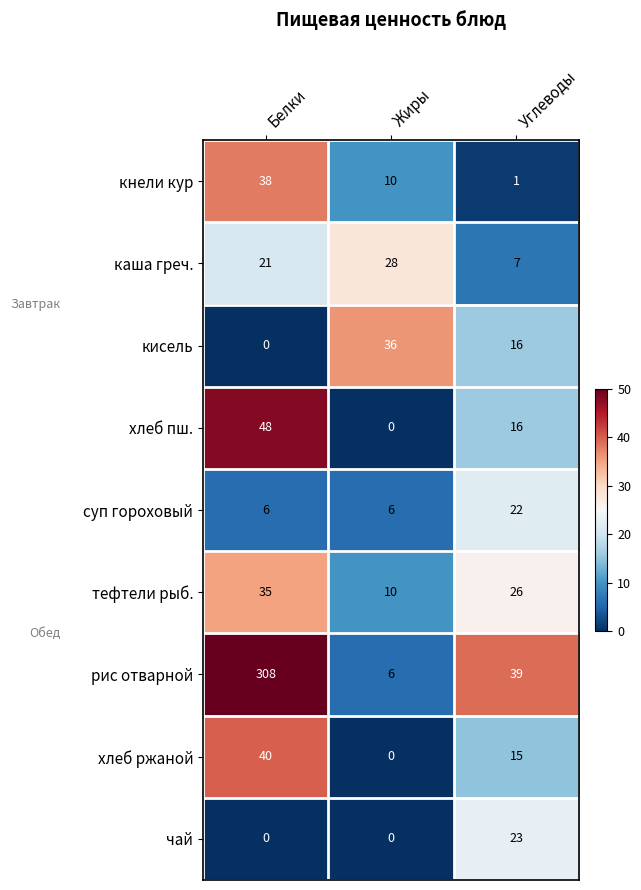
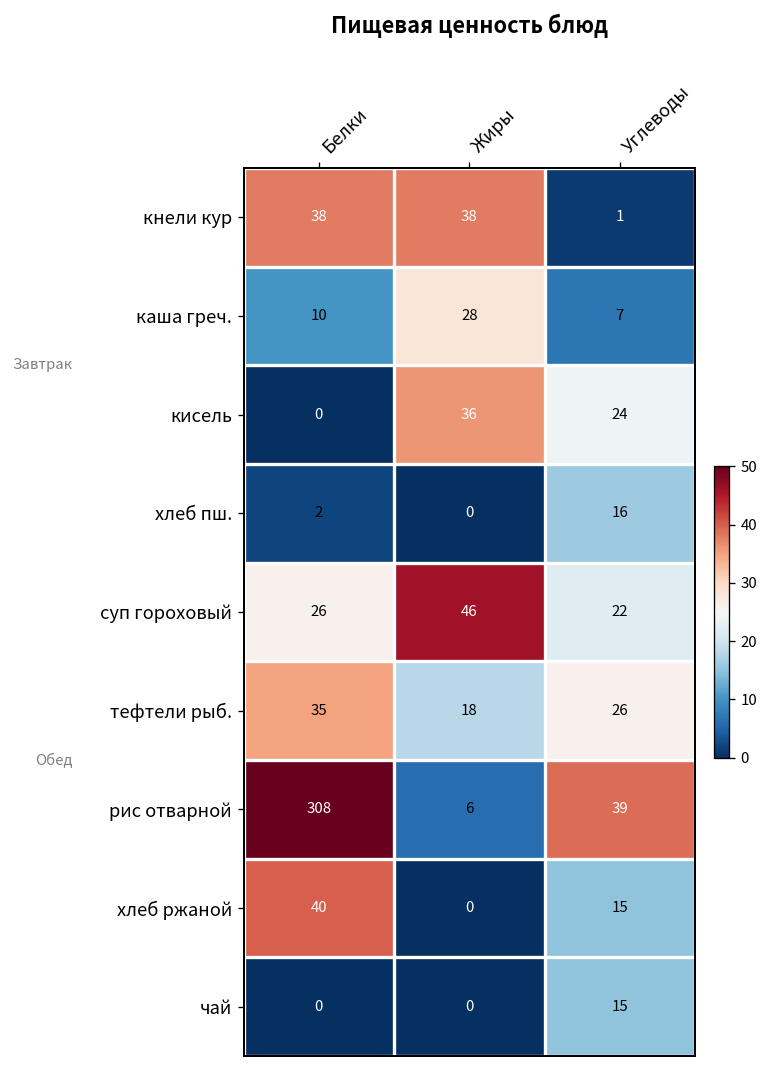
кнели кур, Жиры: 10 -> 38
каша греч., Белки: 21 -> 10
кисель, Углеводы: 16 -> 24
хлеб пш., Белки: 48 -> 2
суп гороховый, Белки: 6 -> 26
суп гороховый, Жиры: 6 -> 46
тефтели рыб., Жиры: 10 -> 18
чай, Углеводы: 23 -> 15
